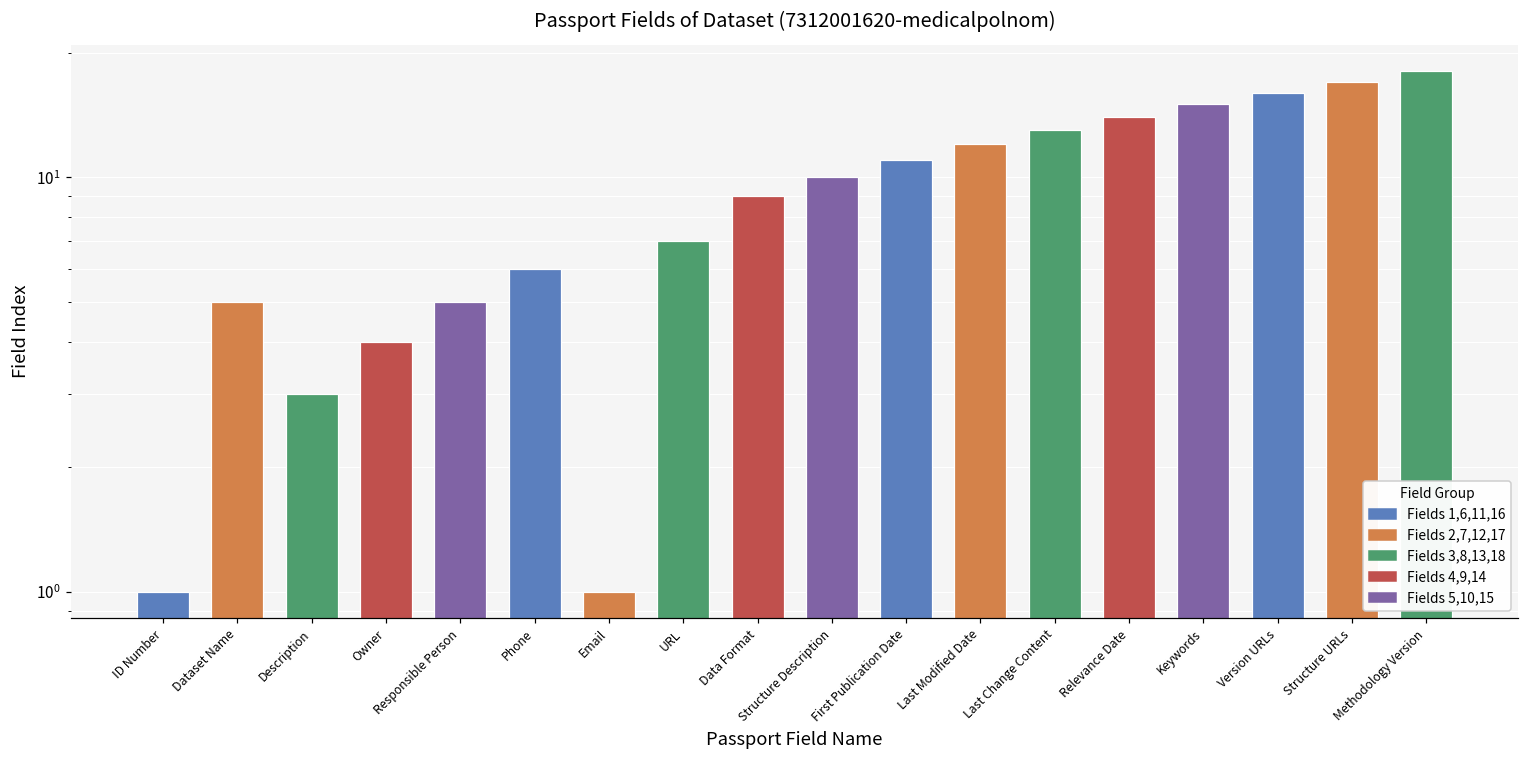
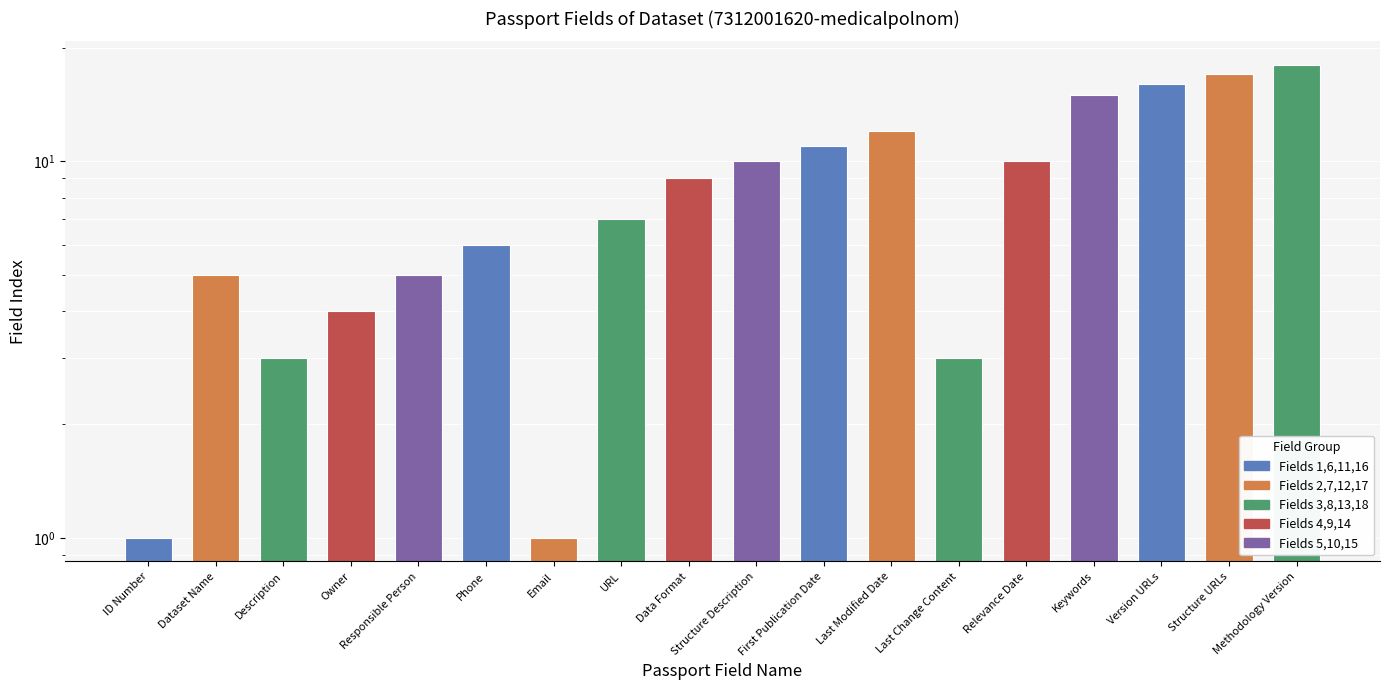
Last Change Content: 13 -> 3
Relevance Date: 14 -> 10
